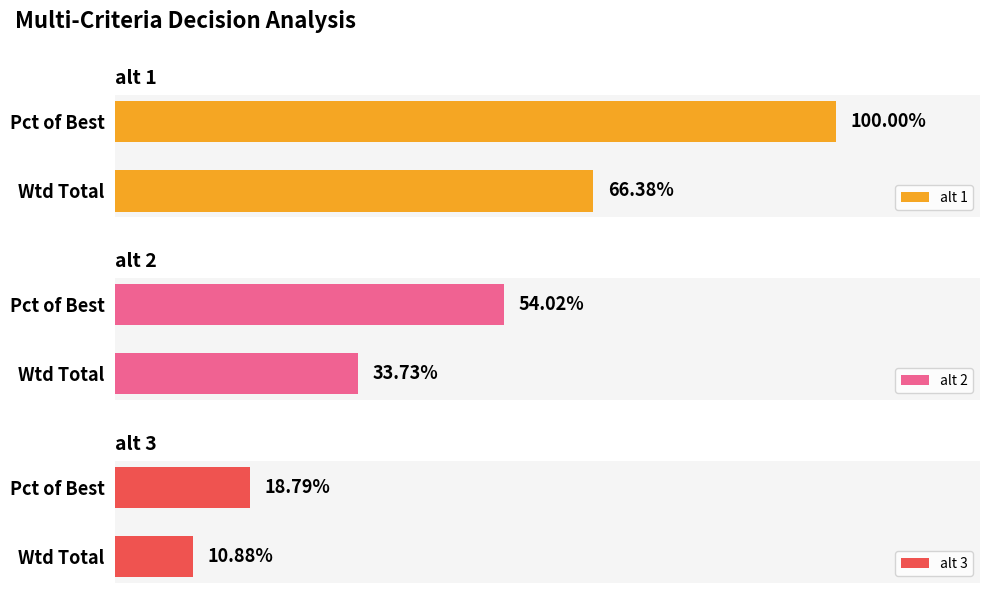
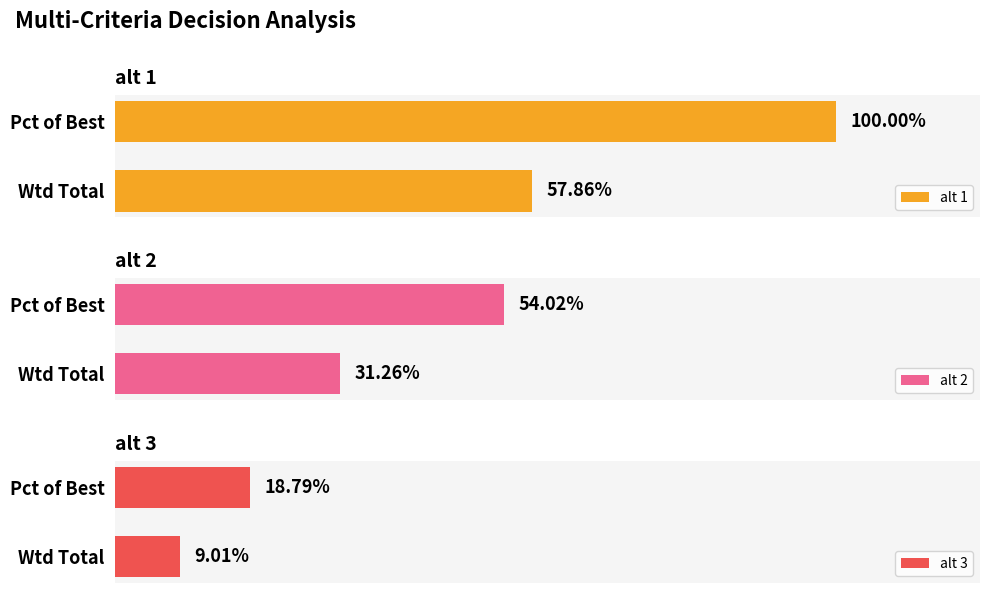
alt 1, Wtd Total: 66.38% -> 57.86%
alt 2, Wtd Total: 33.73% -> 31.26%
alt 3, Wtd Total: 10.88% -> 9.01%
